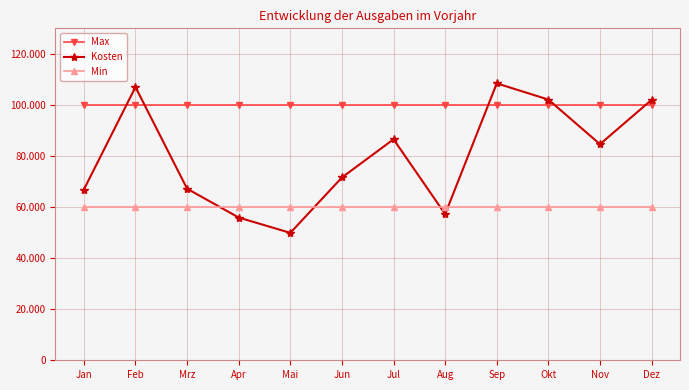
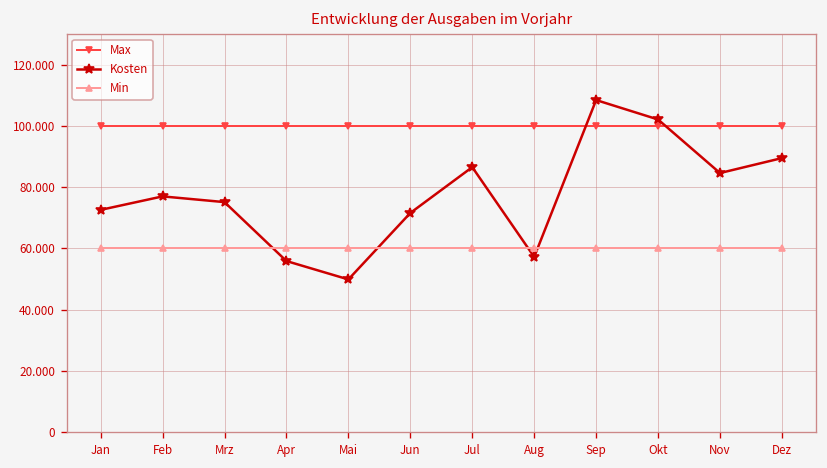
Kosten, Jan: 67 -> 73
Kosten, Feb: 107 -> 77
Kosten, Mrz: 67 -> 75
Kosten, Dez: 102 -> 90
